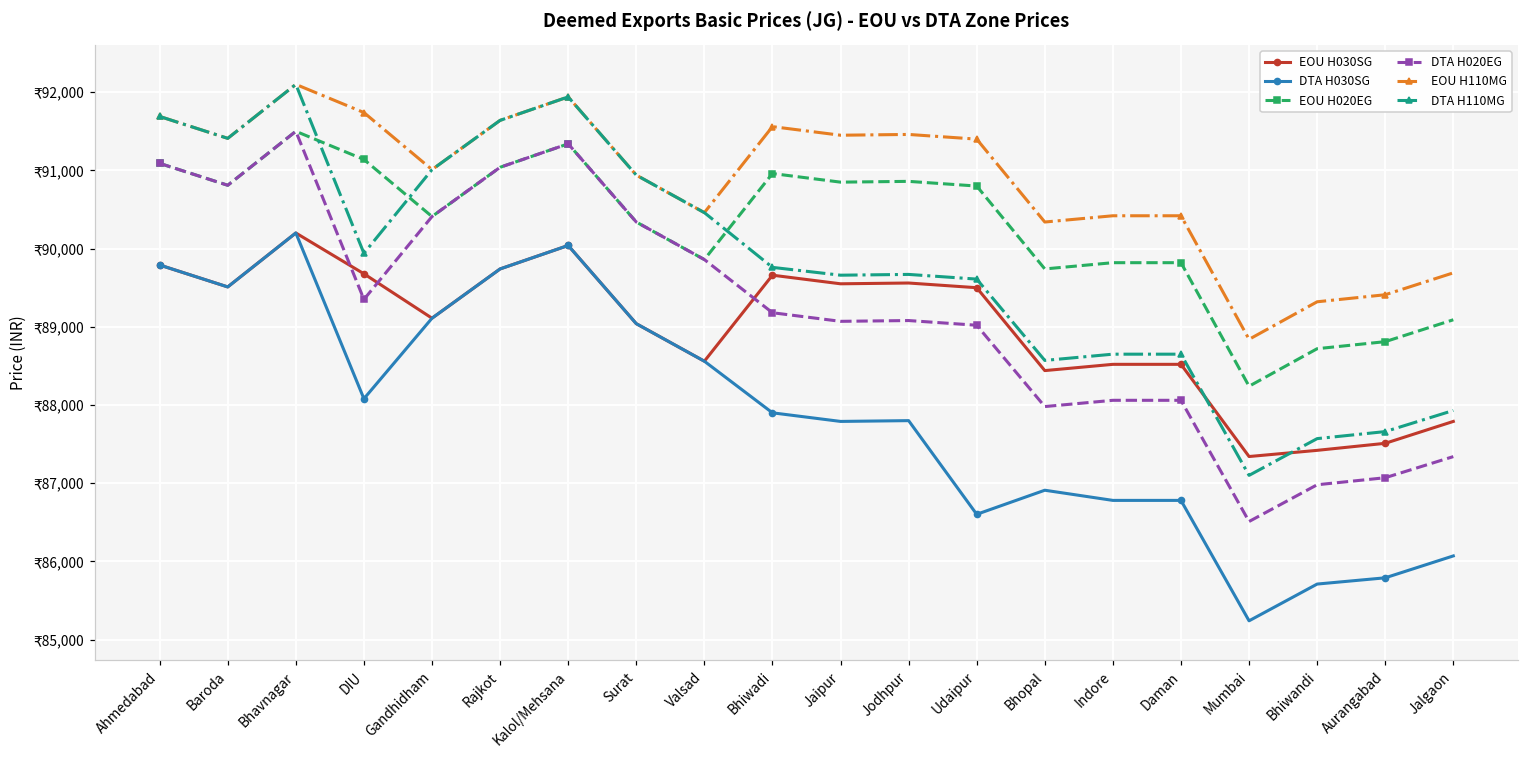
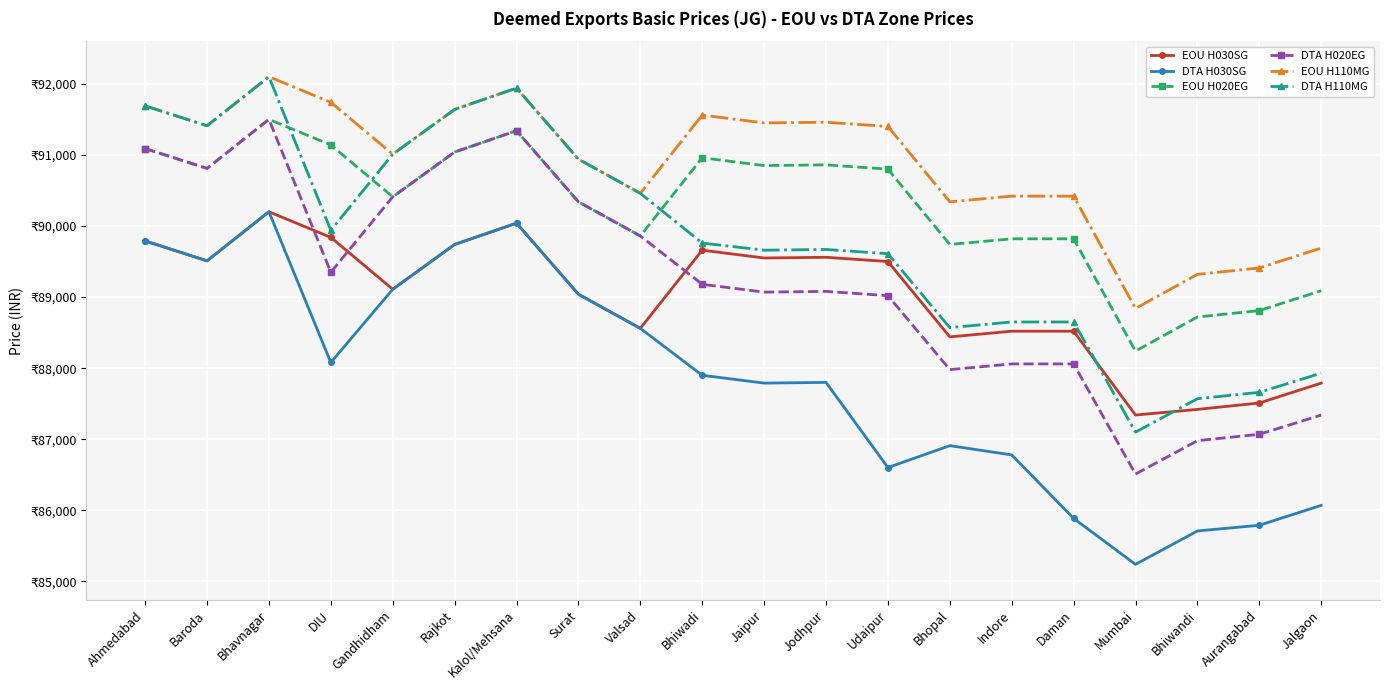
EOU H030SG, DIU: ₹89,700 -> ₹89,800
DTA H030SG, Daman: ₹86,800 -> ₹85,900
